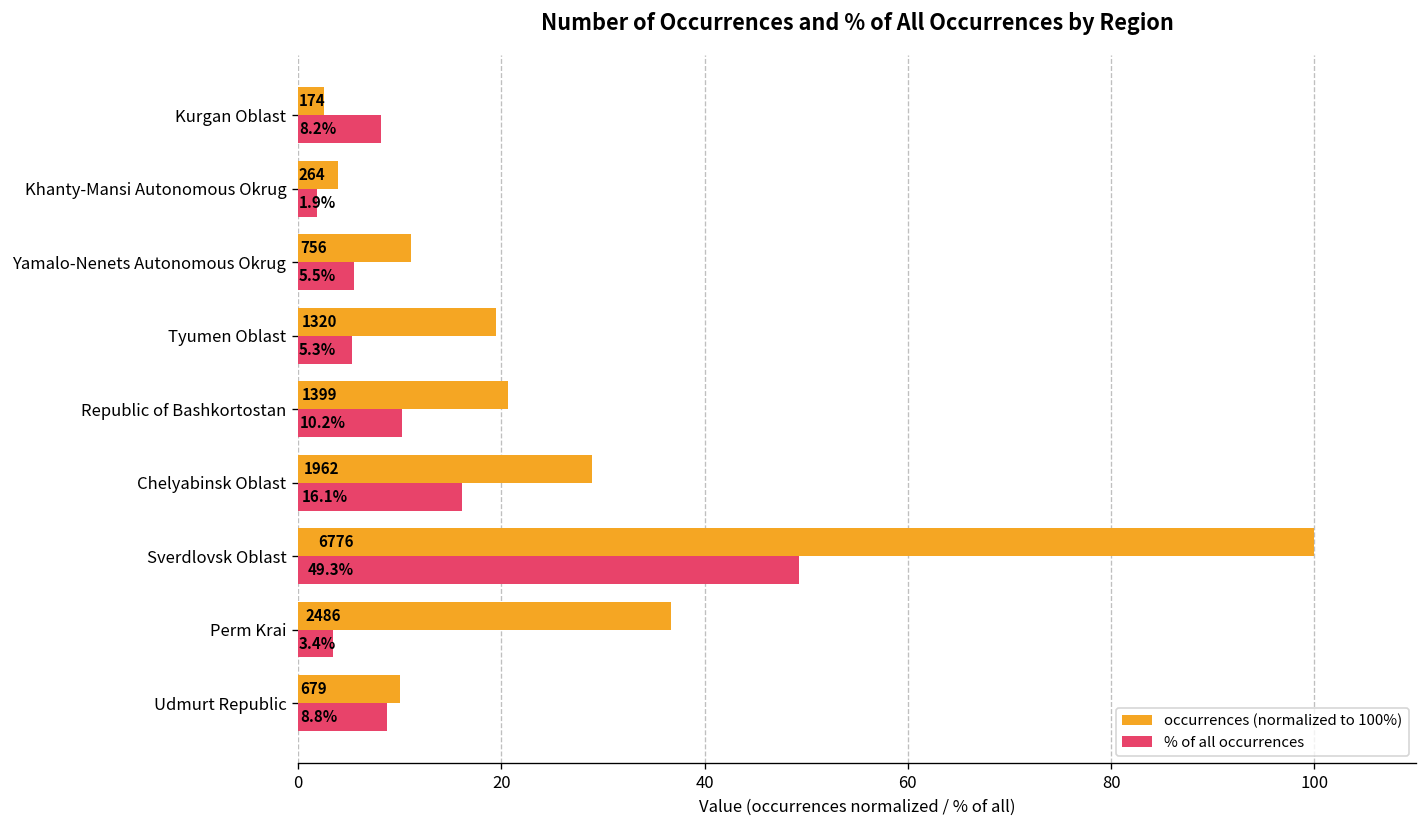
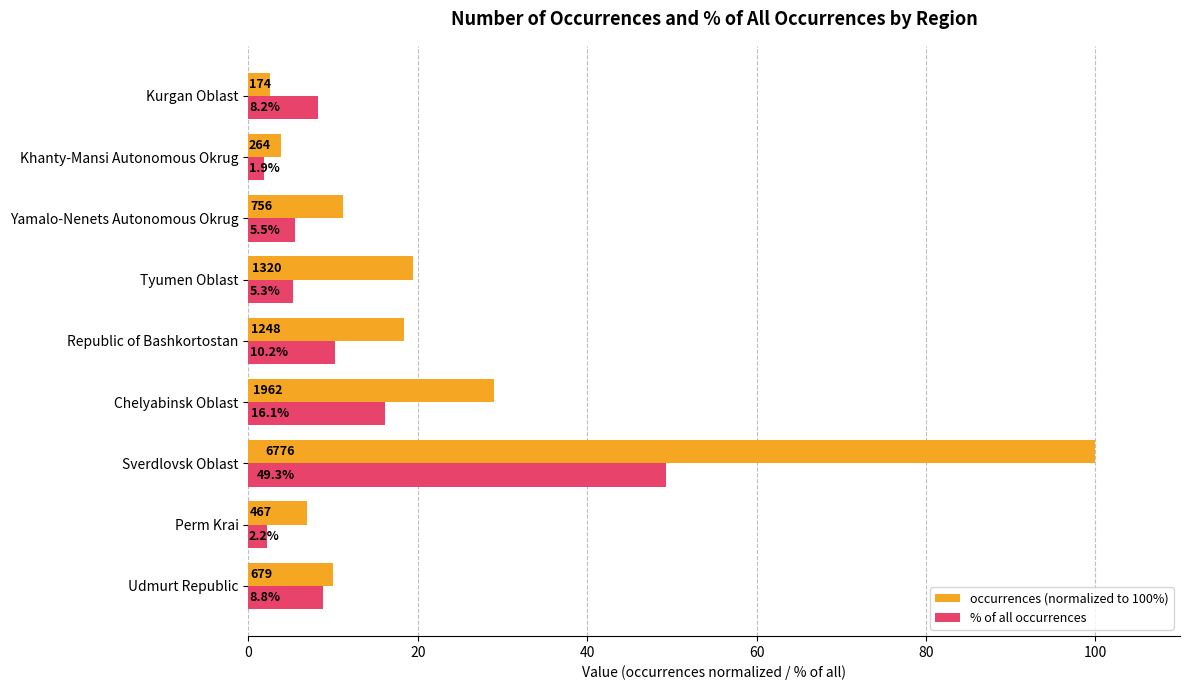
occurrences (normalized to 100%), Republic of Bashkortostan: 1399 -> 1248
occurrences (normalized to 100%), Perm Krai: 2486 -> 467
% of all occurrences, Perm Krai: 3.4% -> 2.2%
